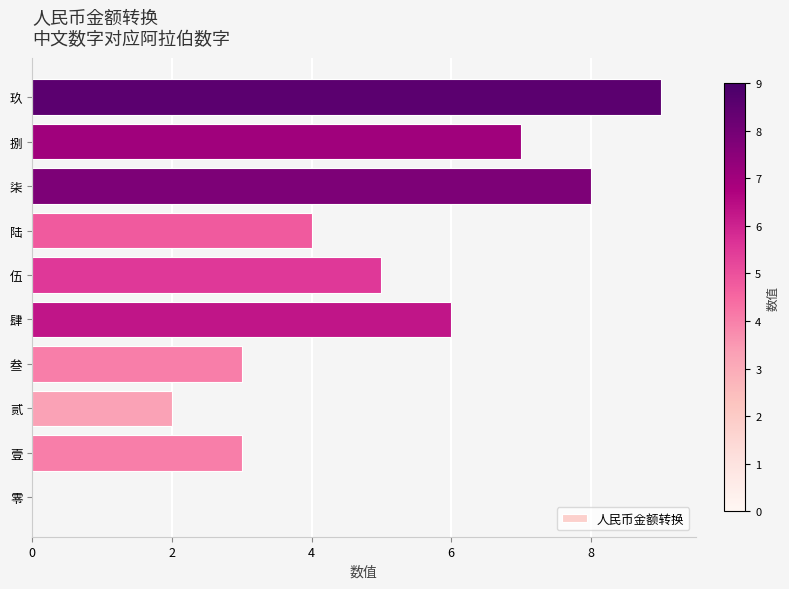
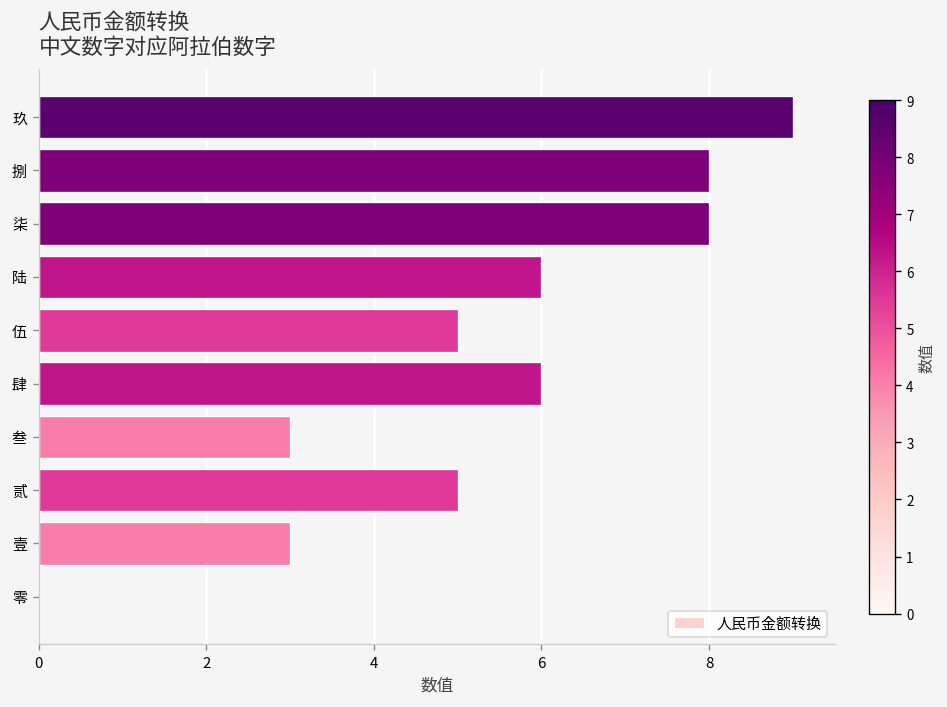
捌: 7 -> 8
陆: 4 -> 6
贰: 2 -> 5
